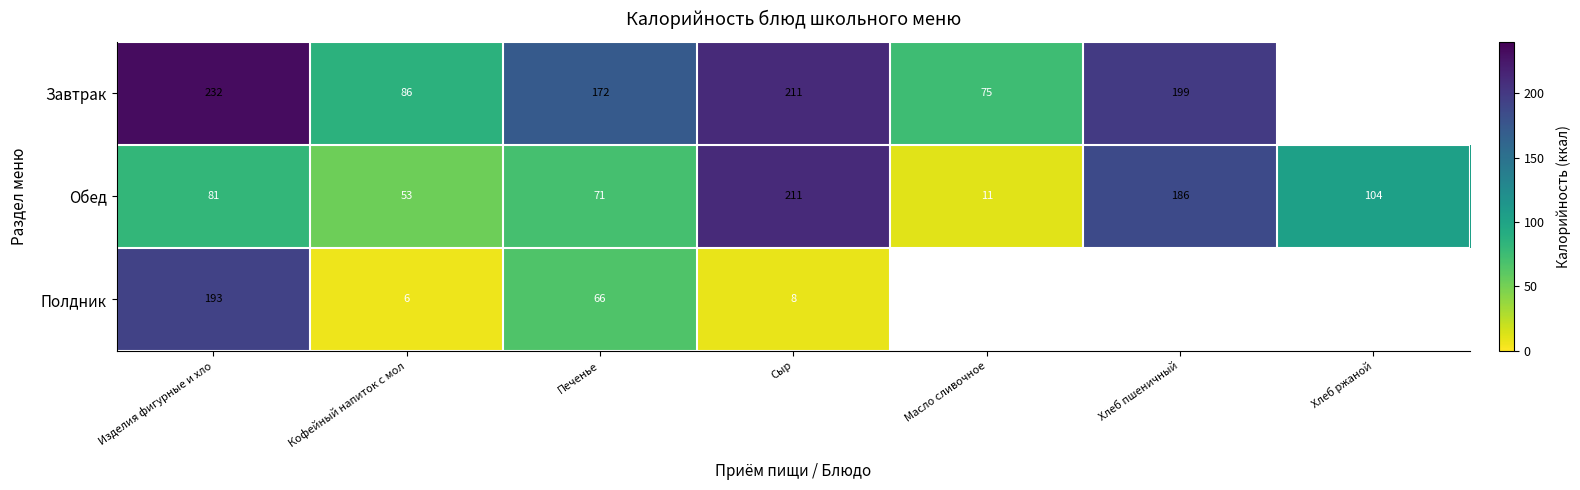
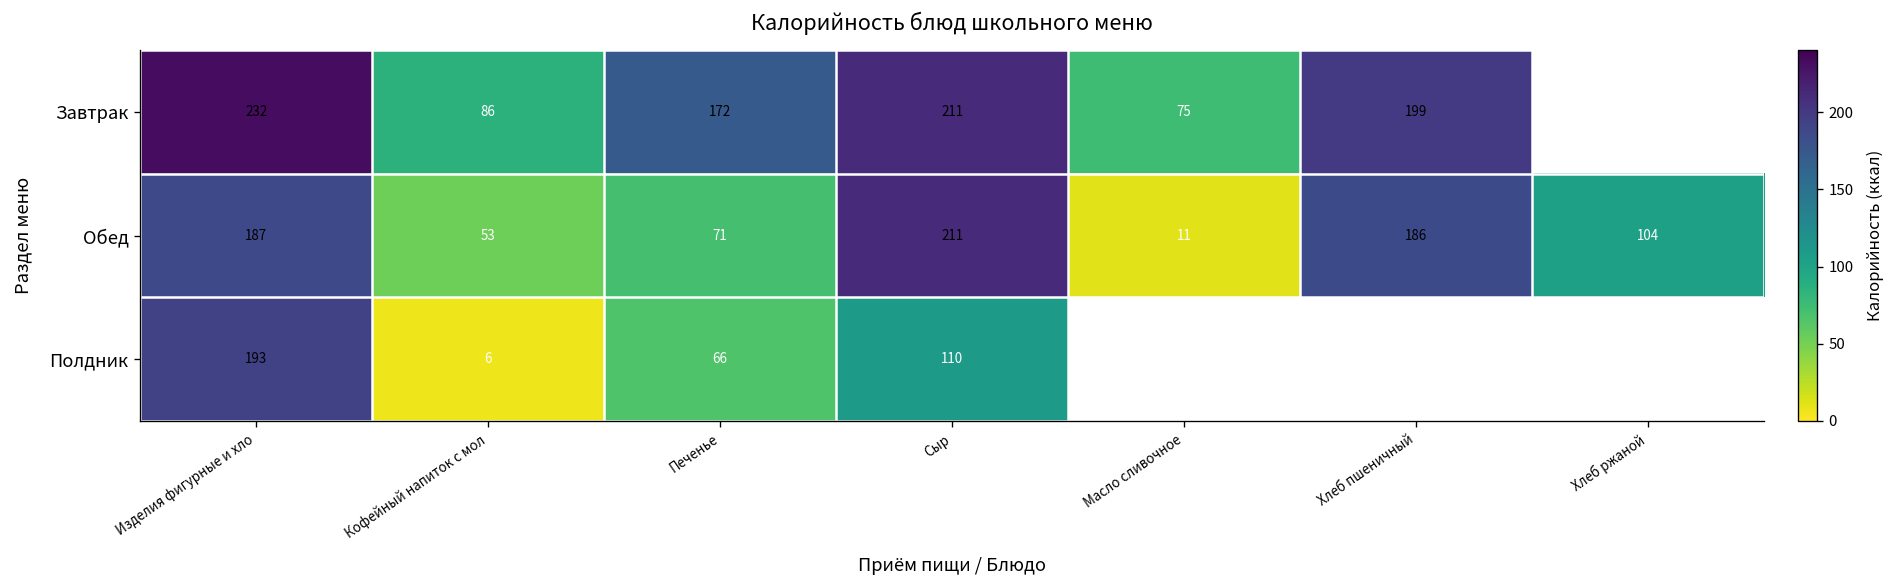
Обед, Изделия фигурные и хло: 81 -> 187
Полдник, Сыр: 8 -> 110
